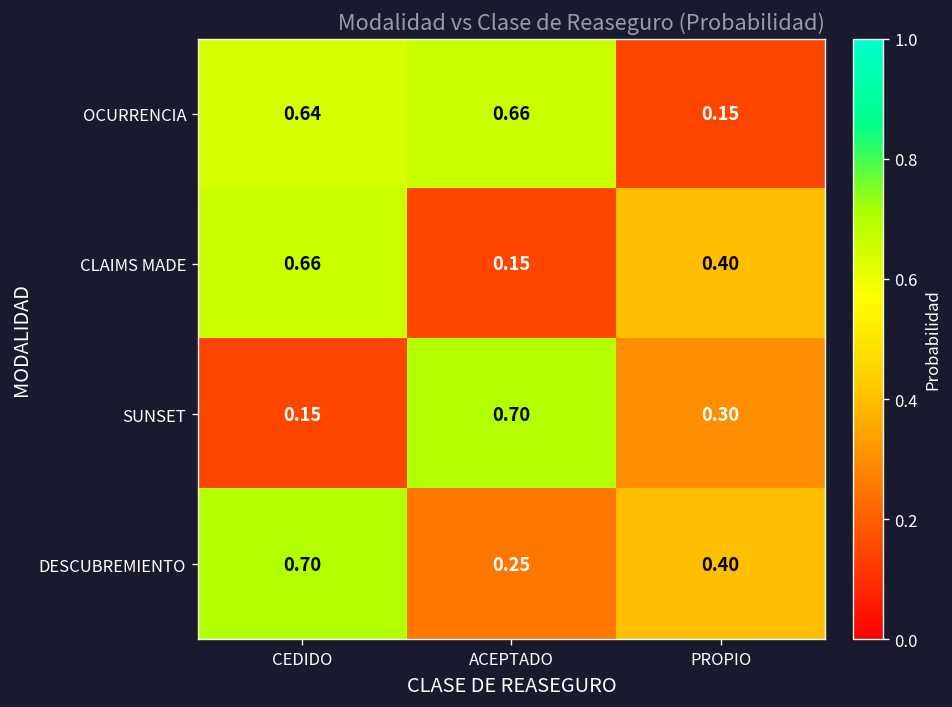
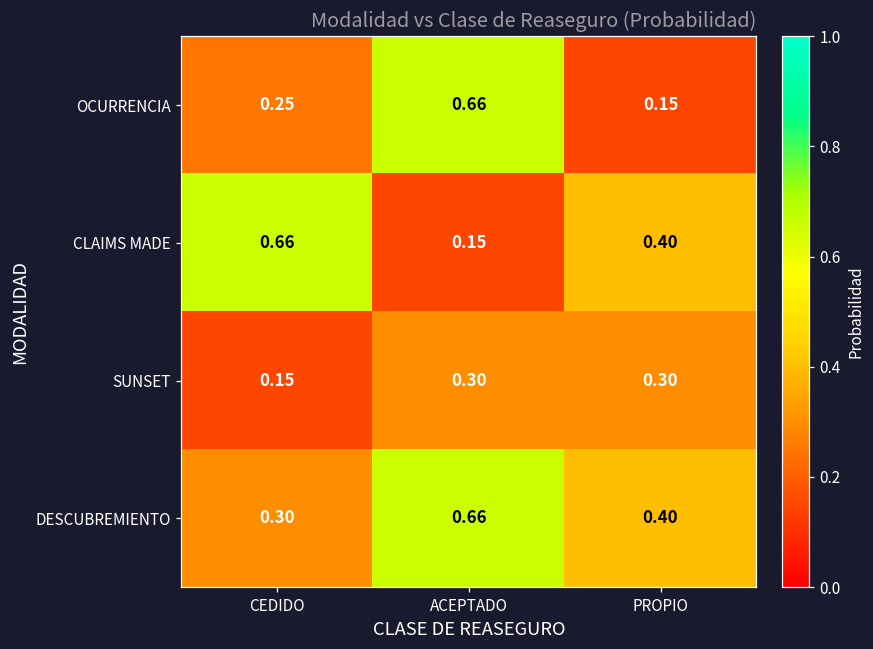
OCURRENCIA, CEDIDO: 0.64 -> 0.25
SUNSET, ACEPTADO: 0.70 -> 0.30
DESCUBREMIENTO, CEDIDO: 0.70 -> 0.30
DESCUBREMIENTO, ACEPTADO: 0.25 -> 0.66
